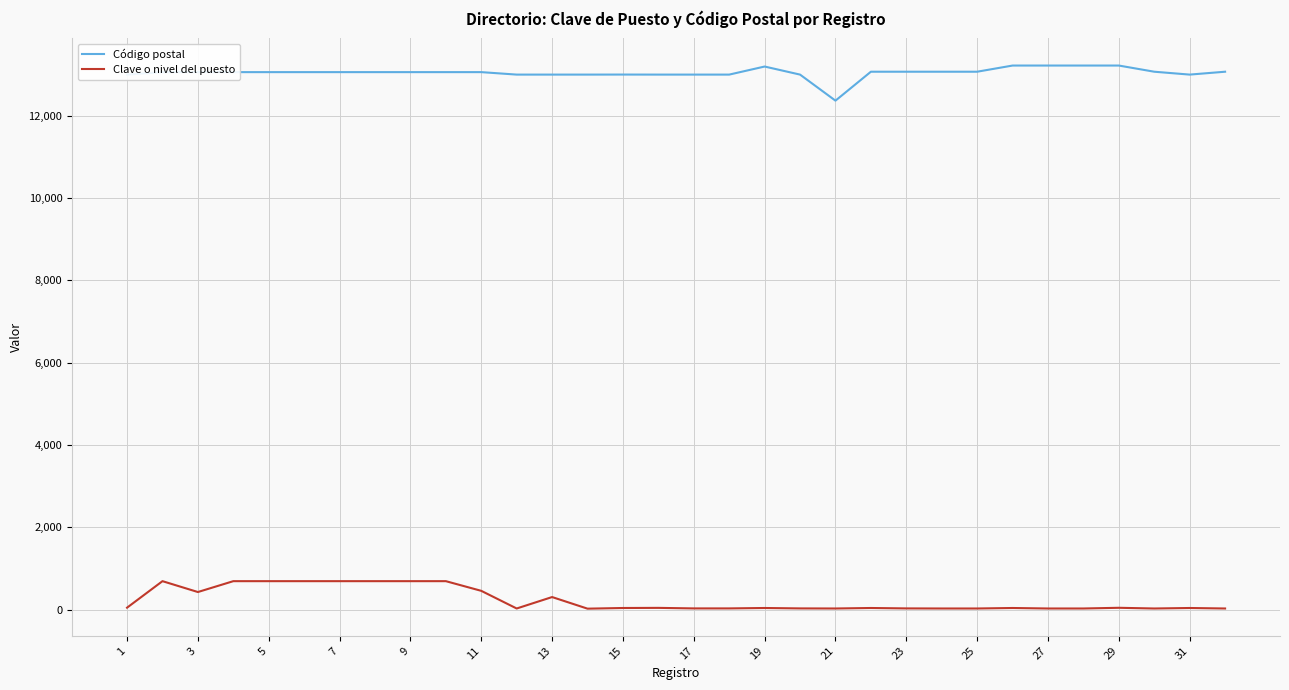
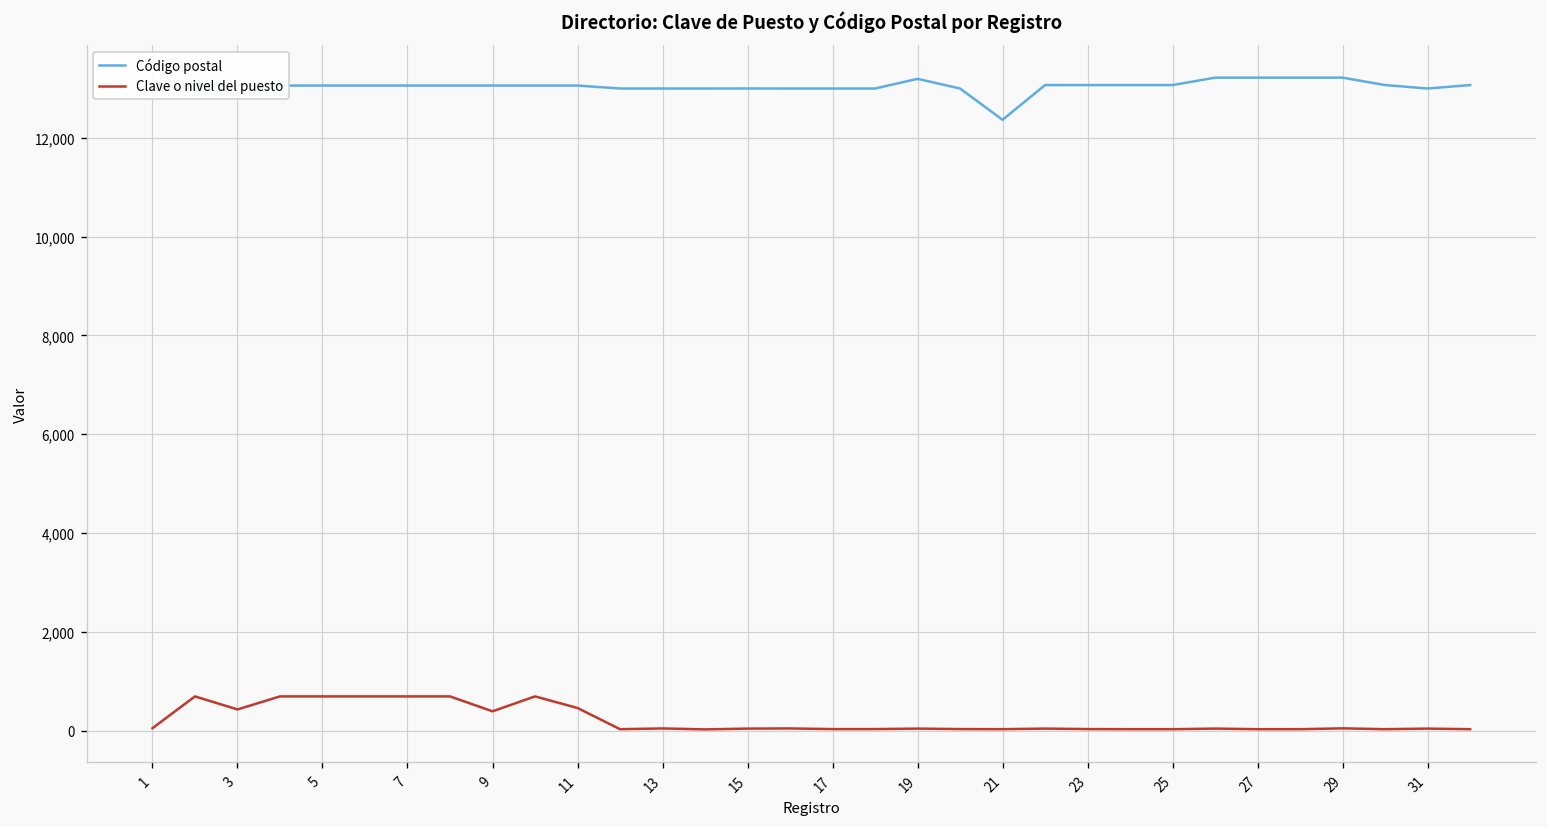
Clave o nivel del puesto, 9: 700 -> 400
Clave o nivel del puesto, 13: 300 -> 0
